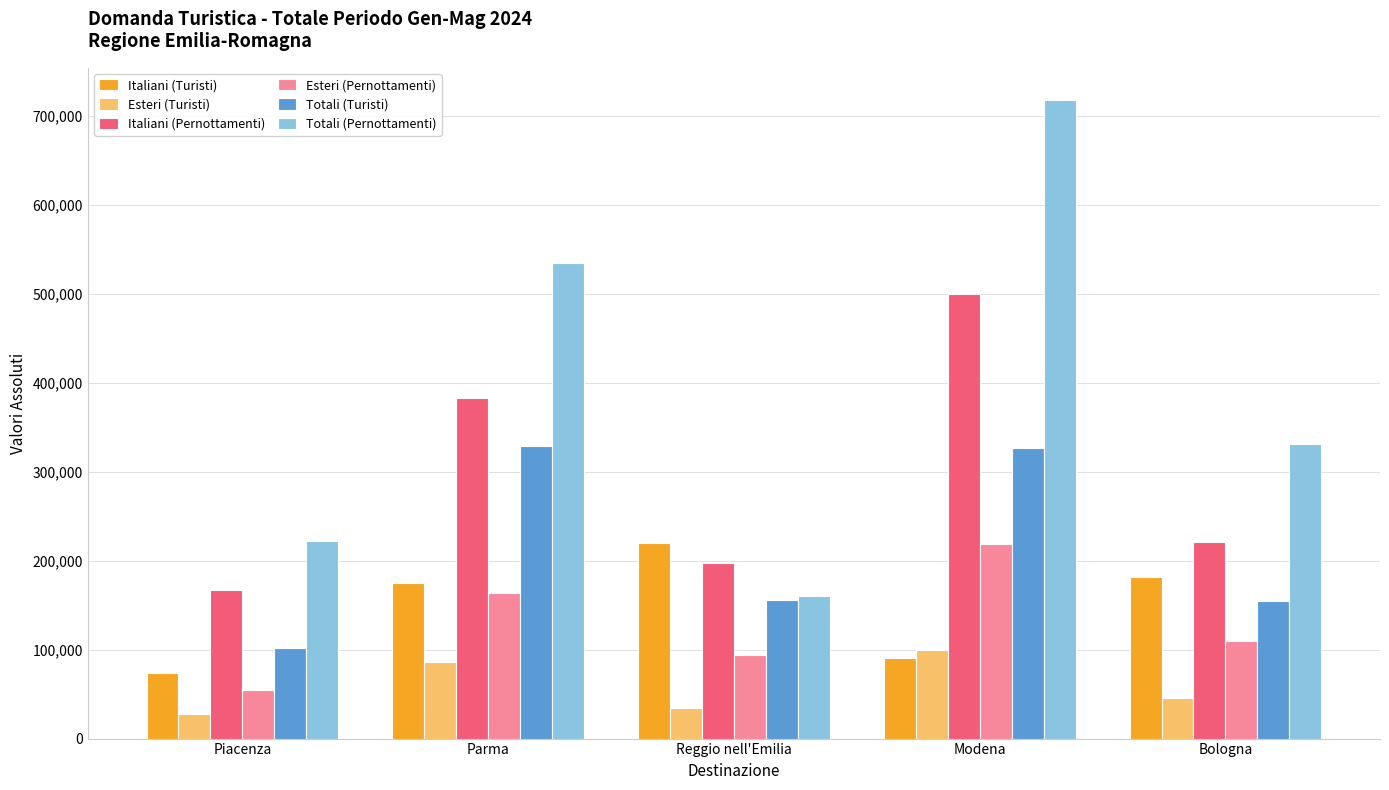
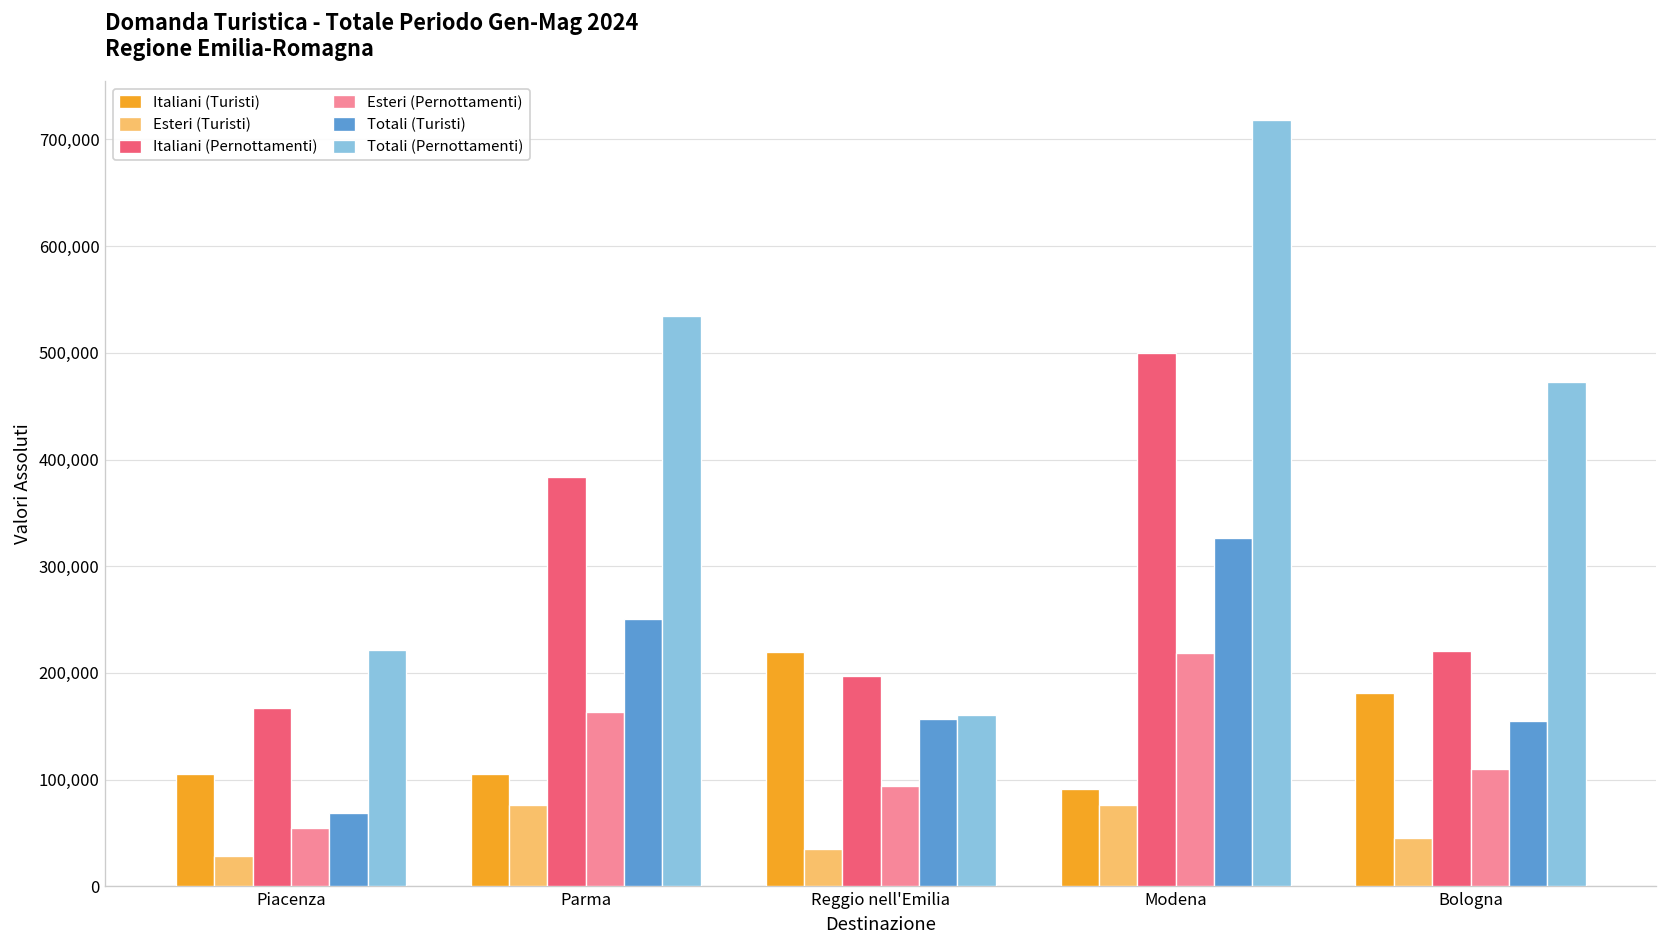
Italiani (Turisti), Piacenza: 70,000 -> 110,000
Totali (Turisti), Piacenza: 100,000 -> 70,000
Italiani (Turisti), Parma: 170,000 -> 110,000
Esteri (Turisti), Parma: 90,000 -> 80,000
Totali (Turisti), Parma: 330,000 -> 250,000
Esteri (Turisti), Modena: 100,000 -> 80,000
Totali (Pernottamenti), Bologna: 330,000 -> 470,000
